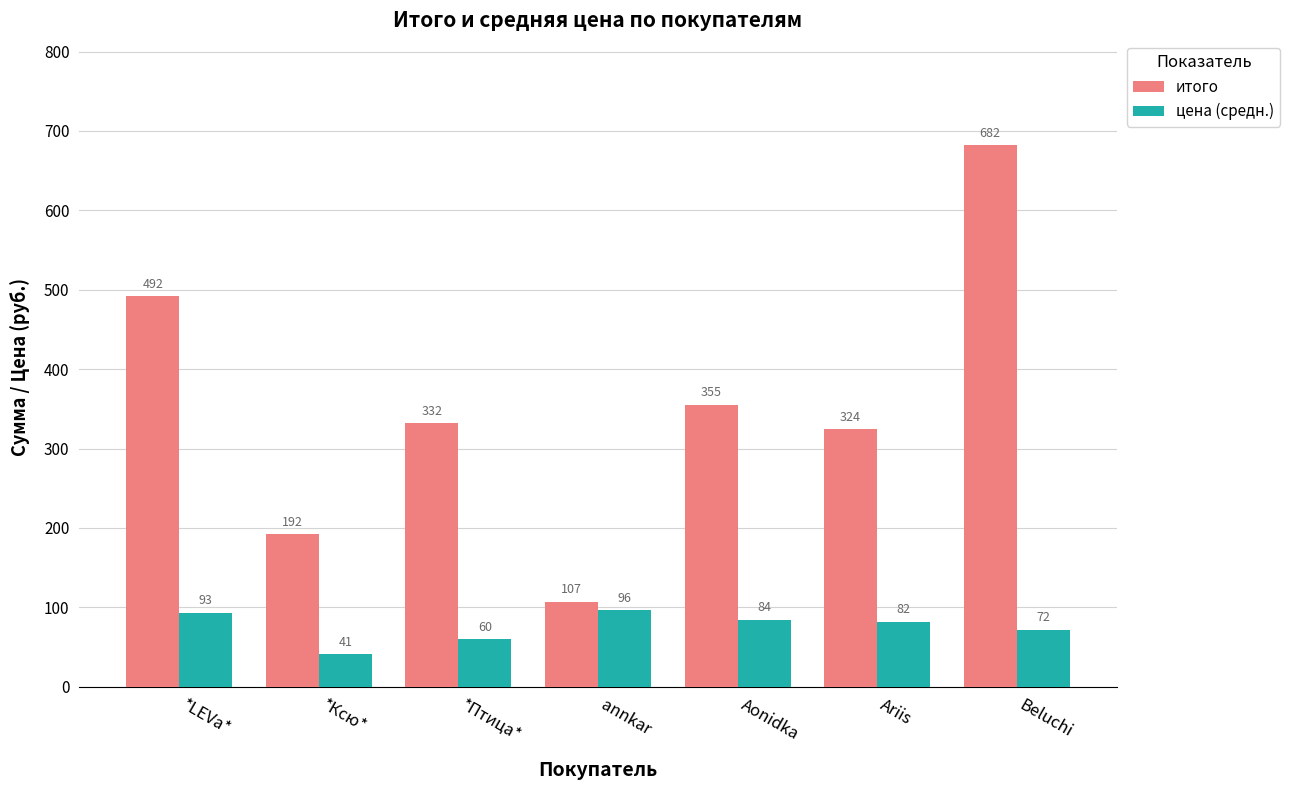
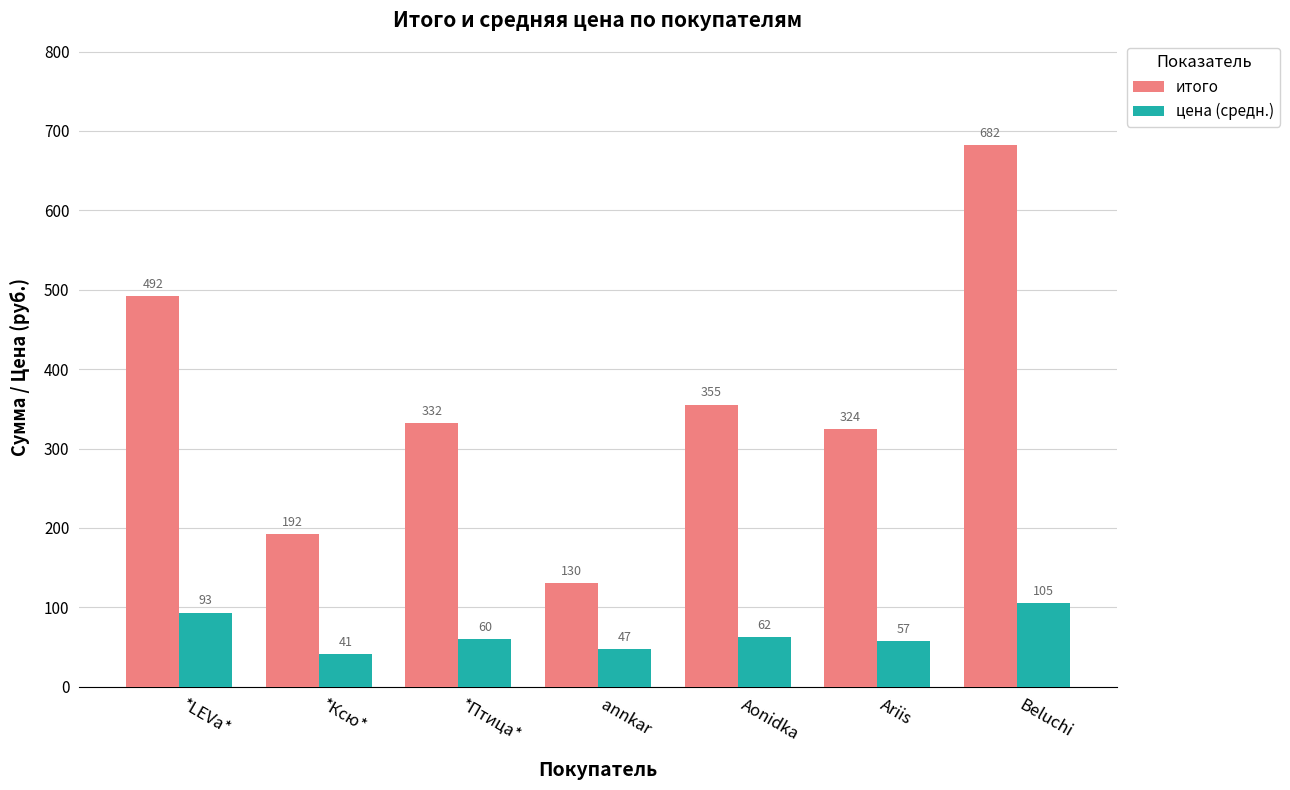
итого, annkar: 107 -> 130
цена (средн.), annkar: 96 -> 47
цена (средн.), Aonidka: 84 -> 62
цена (средн.), Ariis: 82 -> 57
цена (средн.), Beluchi: 72 -> 105
